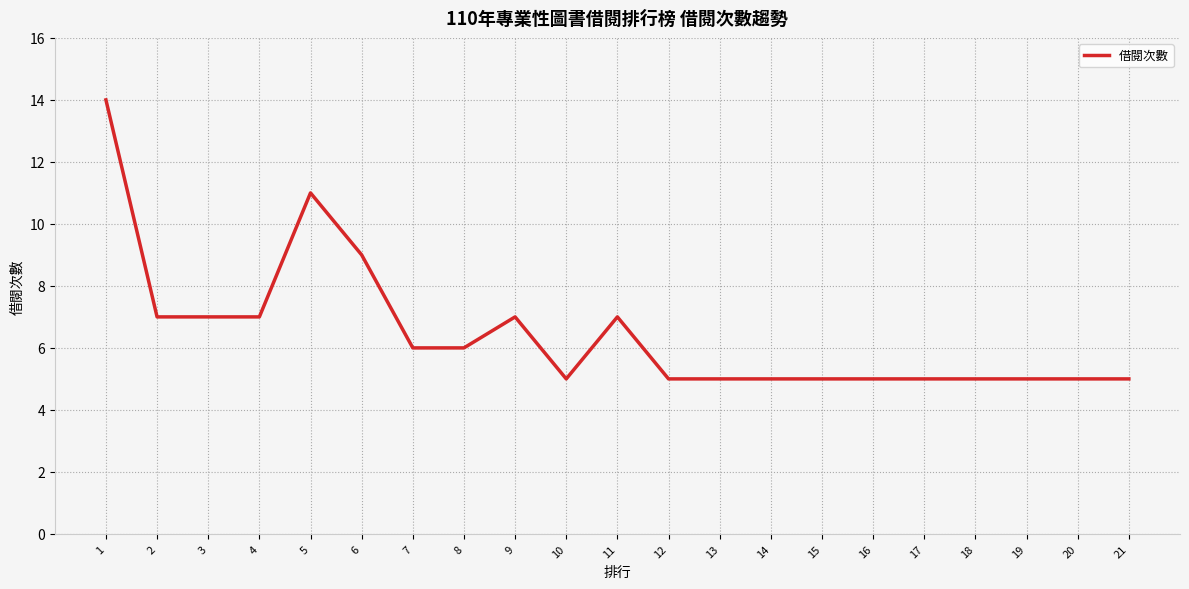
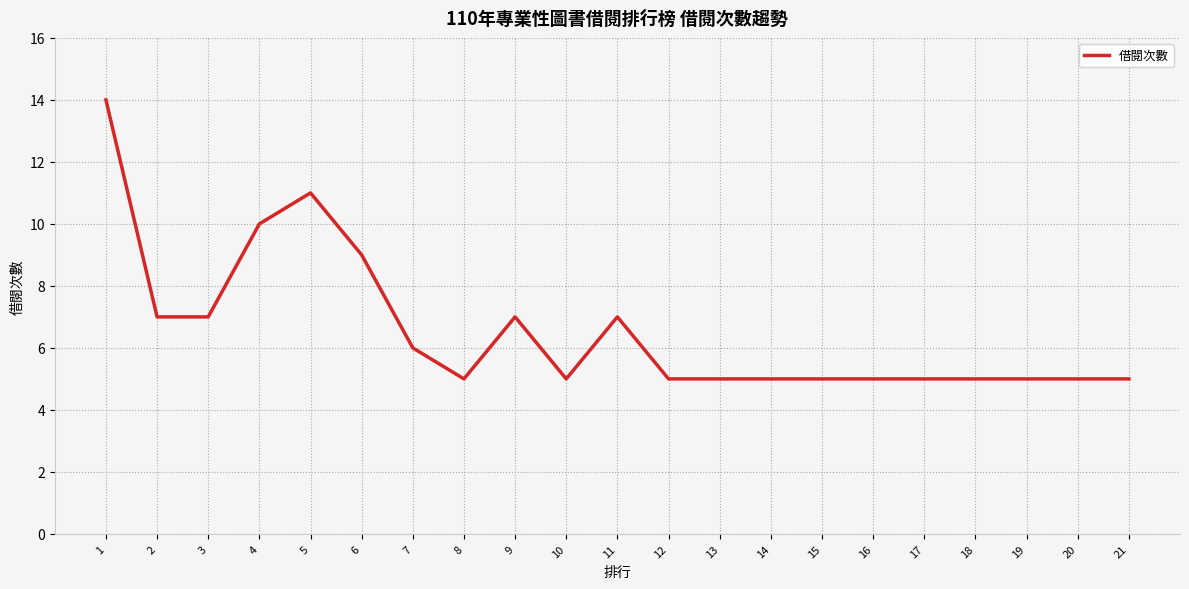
4: 7 -> 10
8: 6 -> 5
